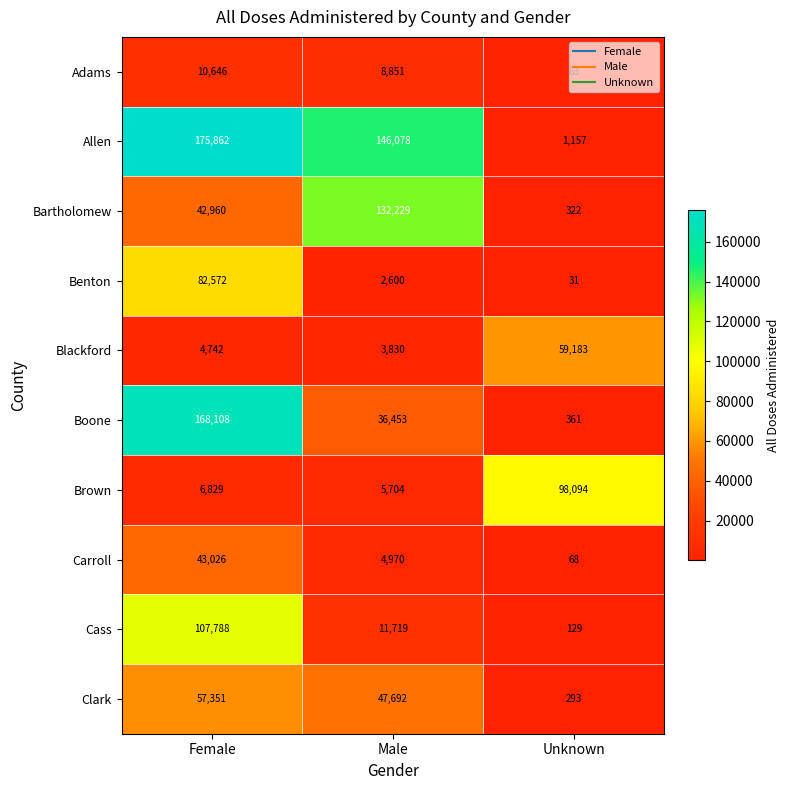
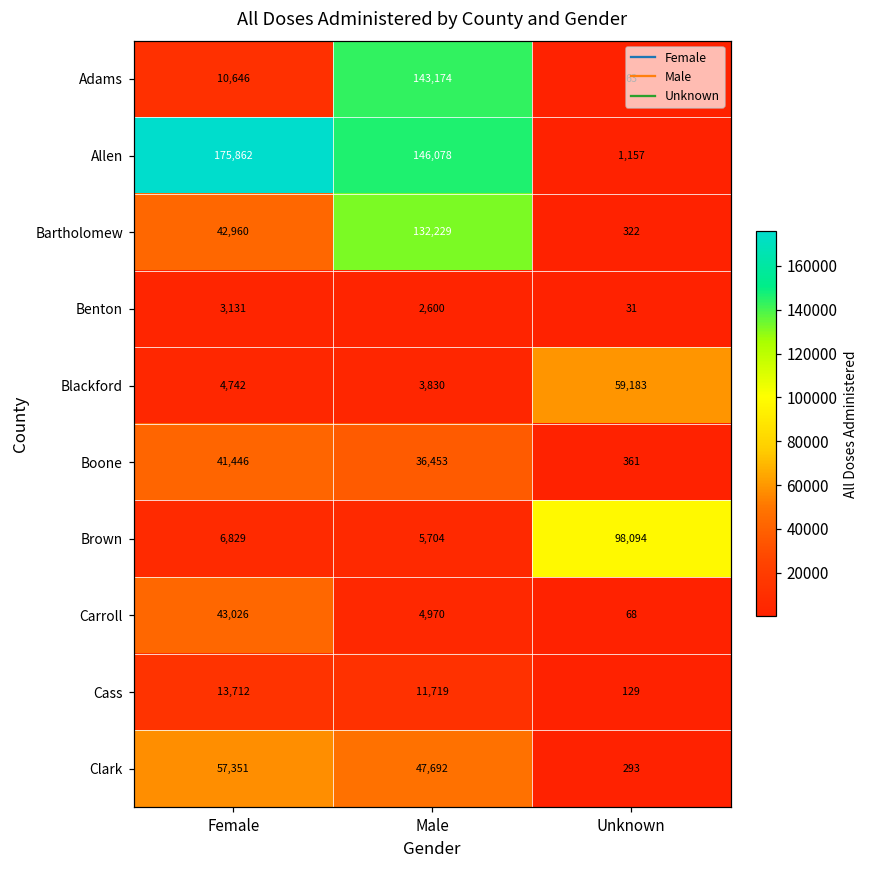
Adams, Male: 8,851 -> 143,174
Benton, Female: 82,572 -> 3,131
Boone, Female: 168,108 -> 41,446
Cass, Female: 107,788 -> 13,712
